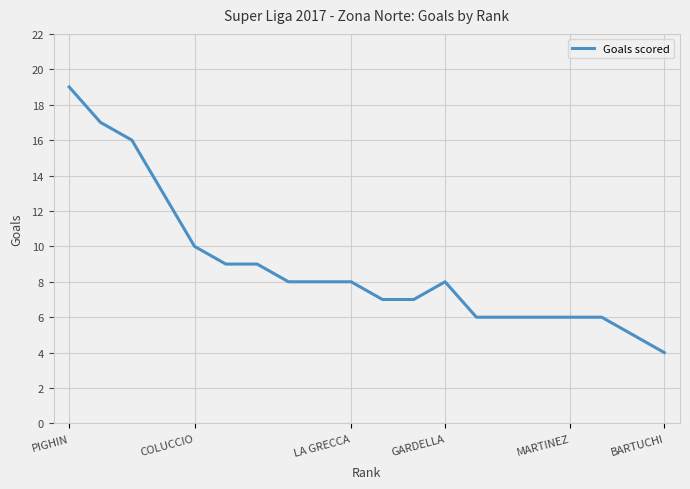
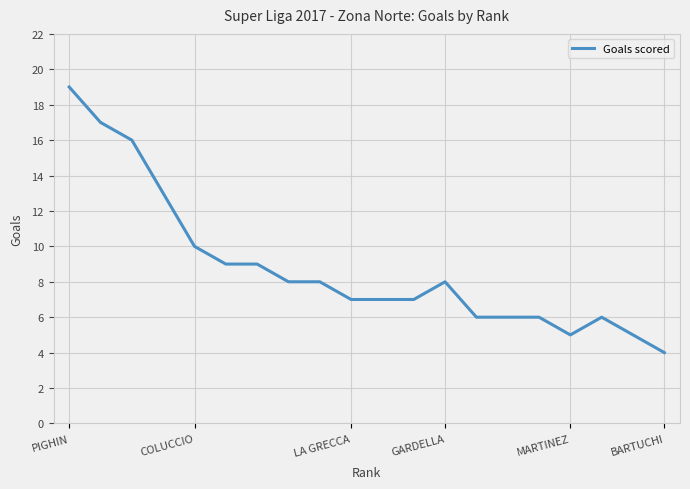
LA GRECCA: 8 -> 7
MARTINEZ: 6 -> 5
